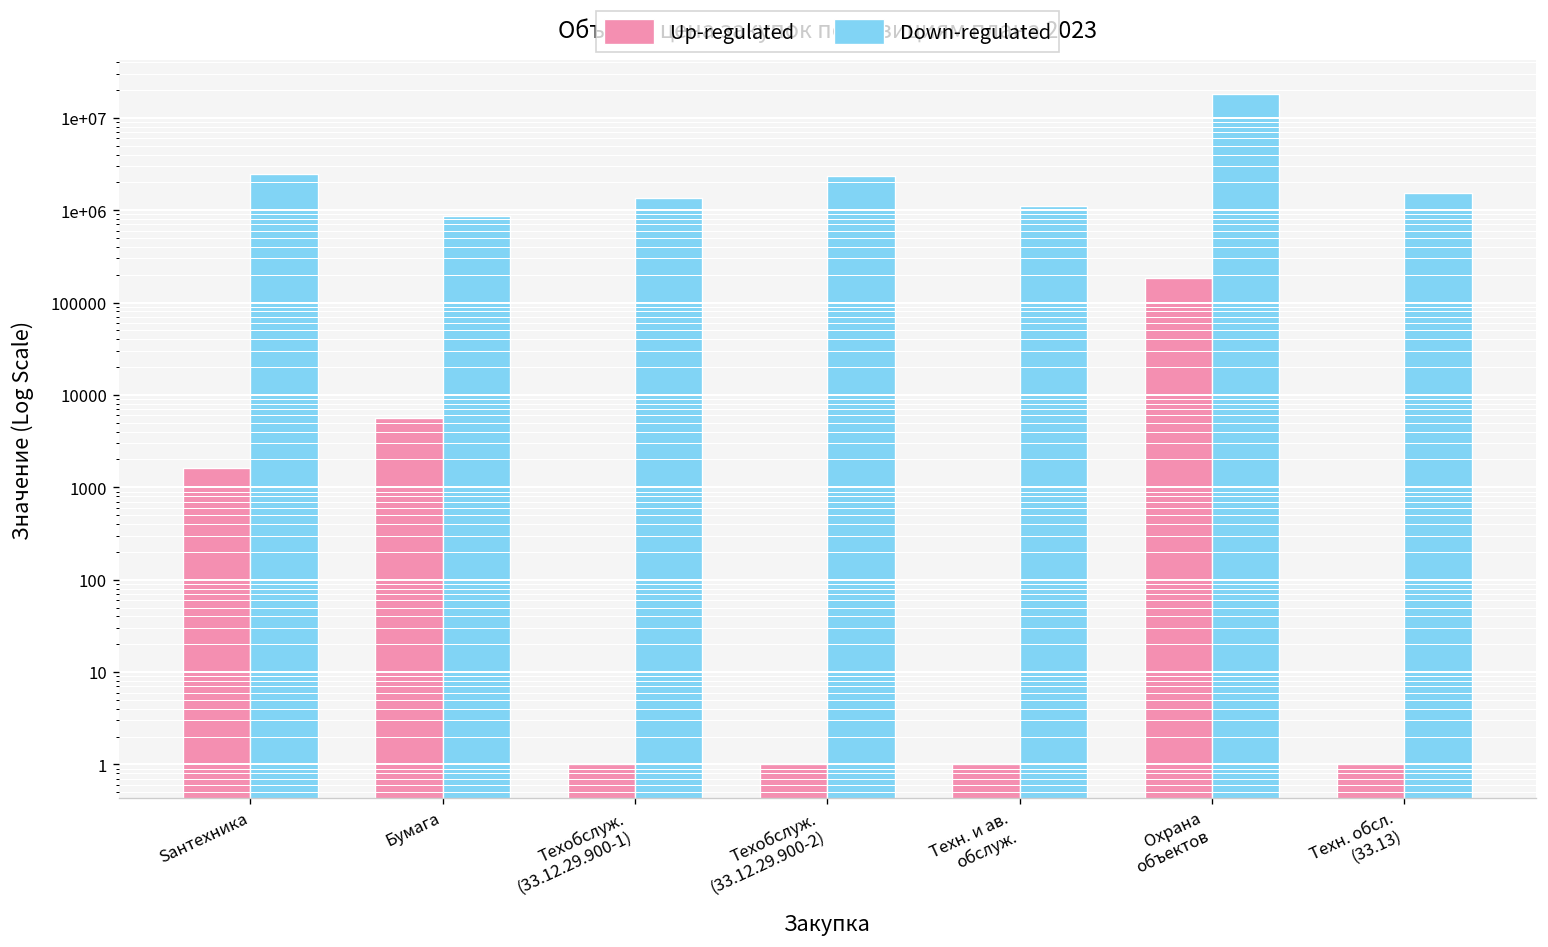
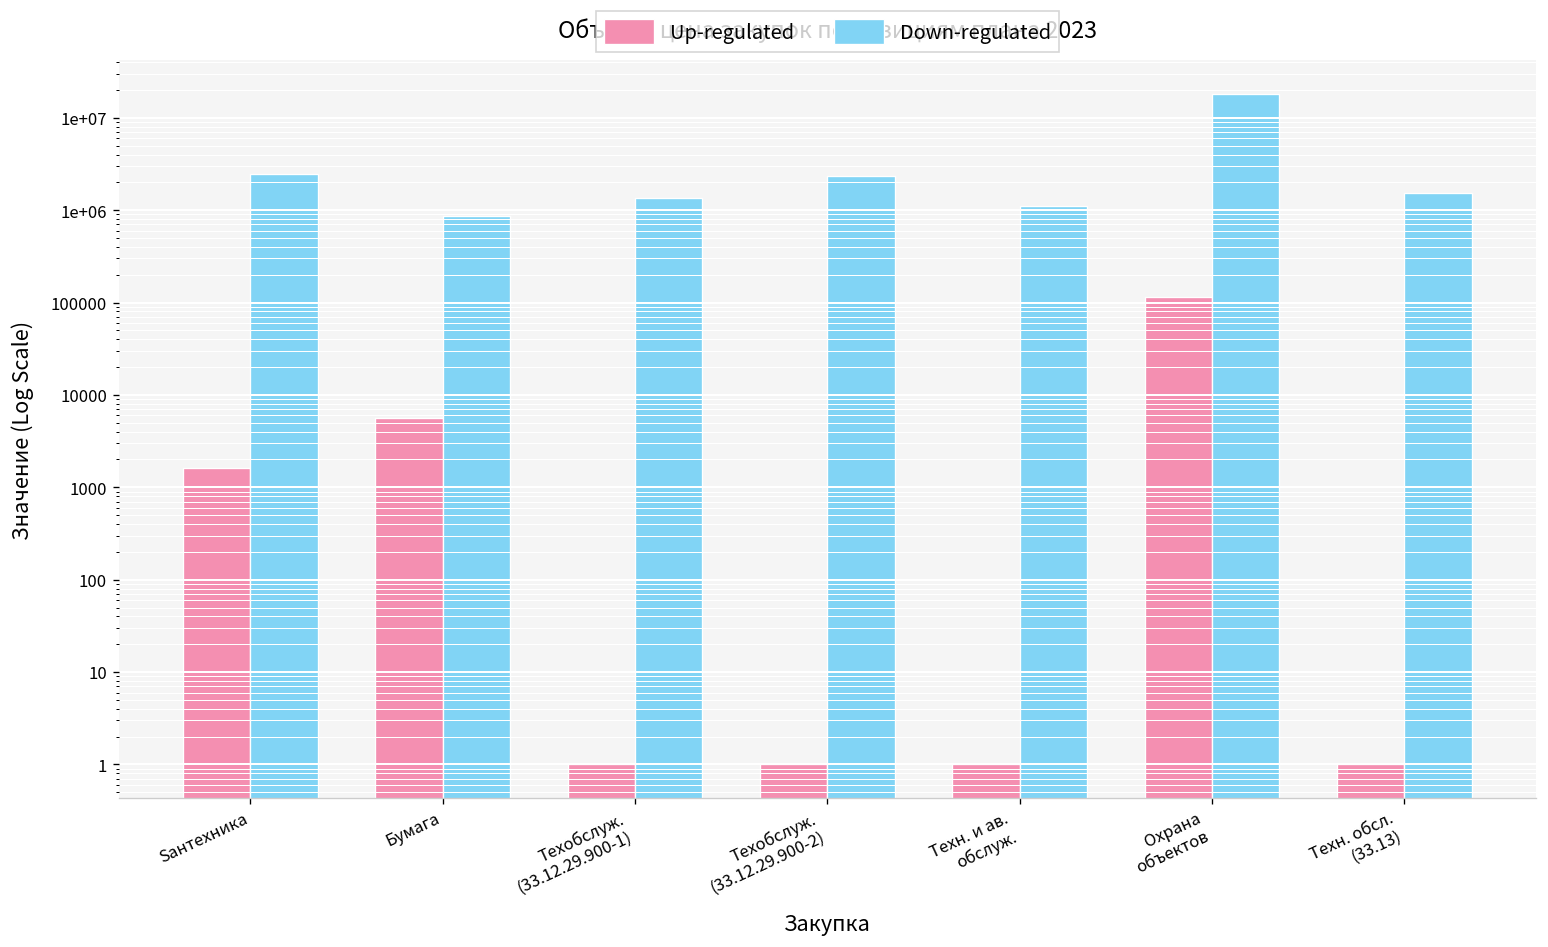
Up-regulated, Охрана объектов: 190000 -> 110000
